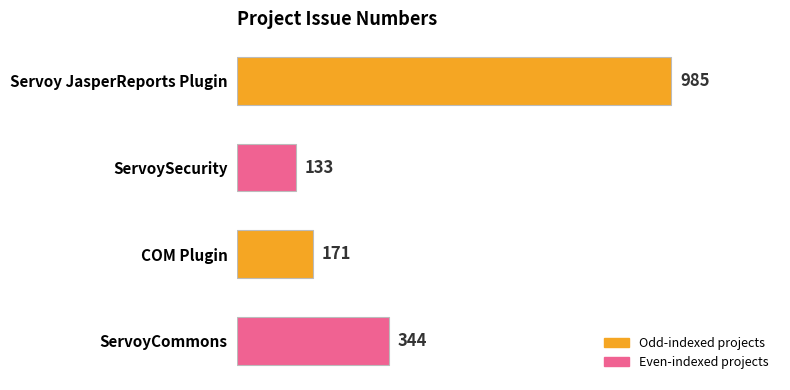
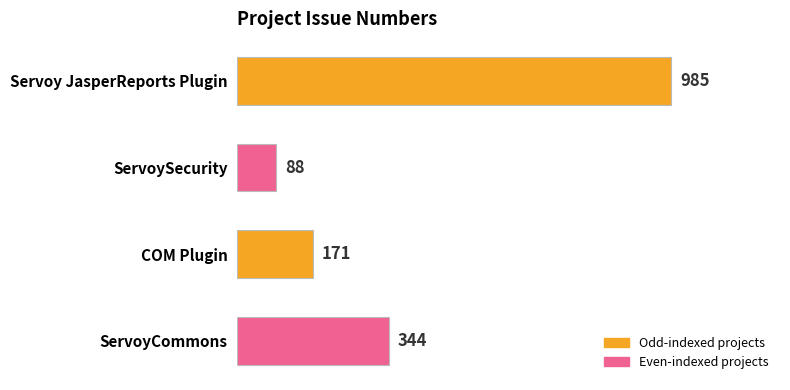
ServoySecurity: 133 -> 88
